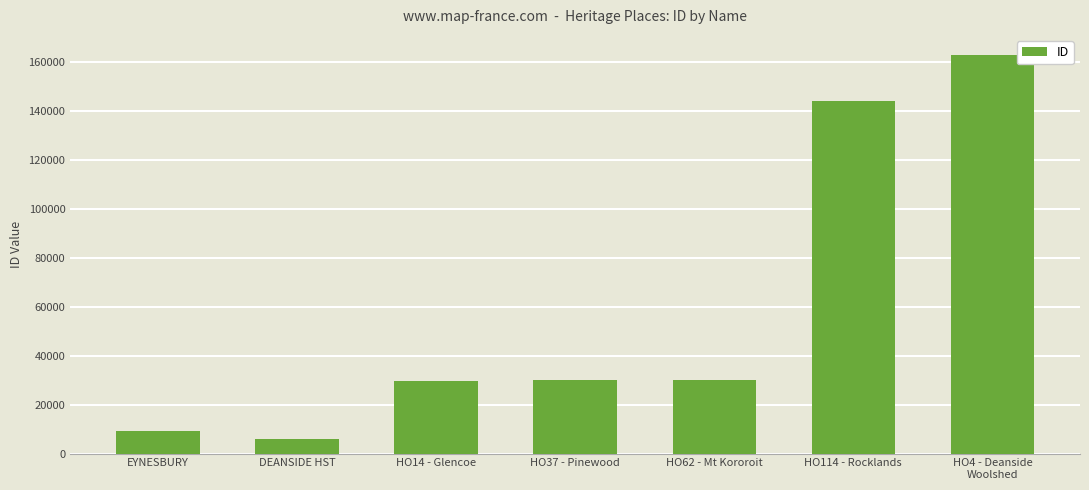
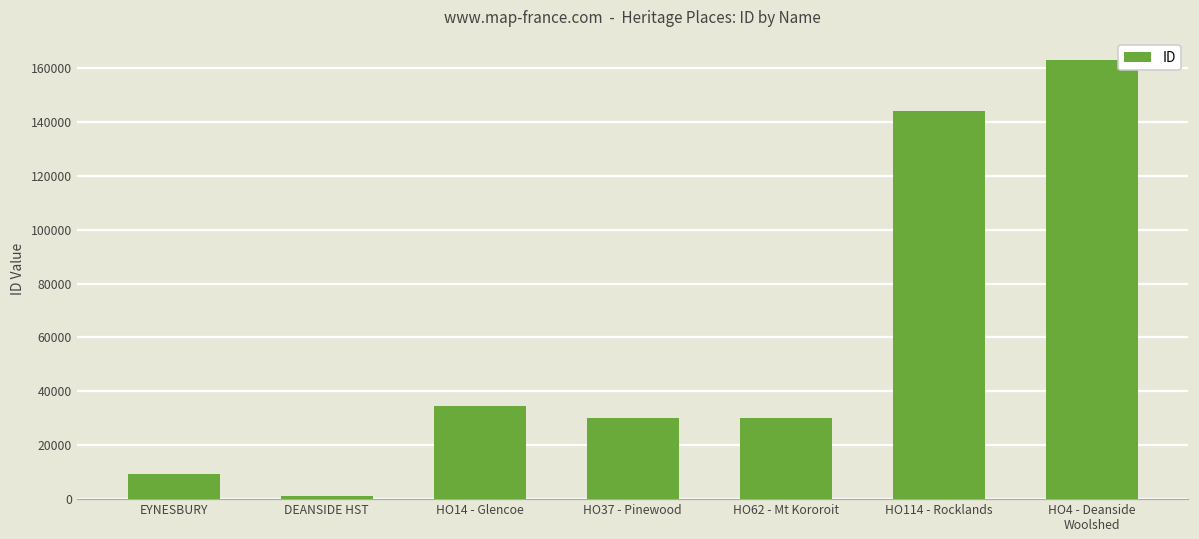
DEANSIDE HST: 6000 -> 1000
HO14 - Glencoe: 30000 -> 34000
